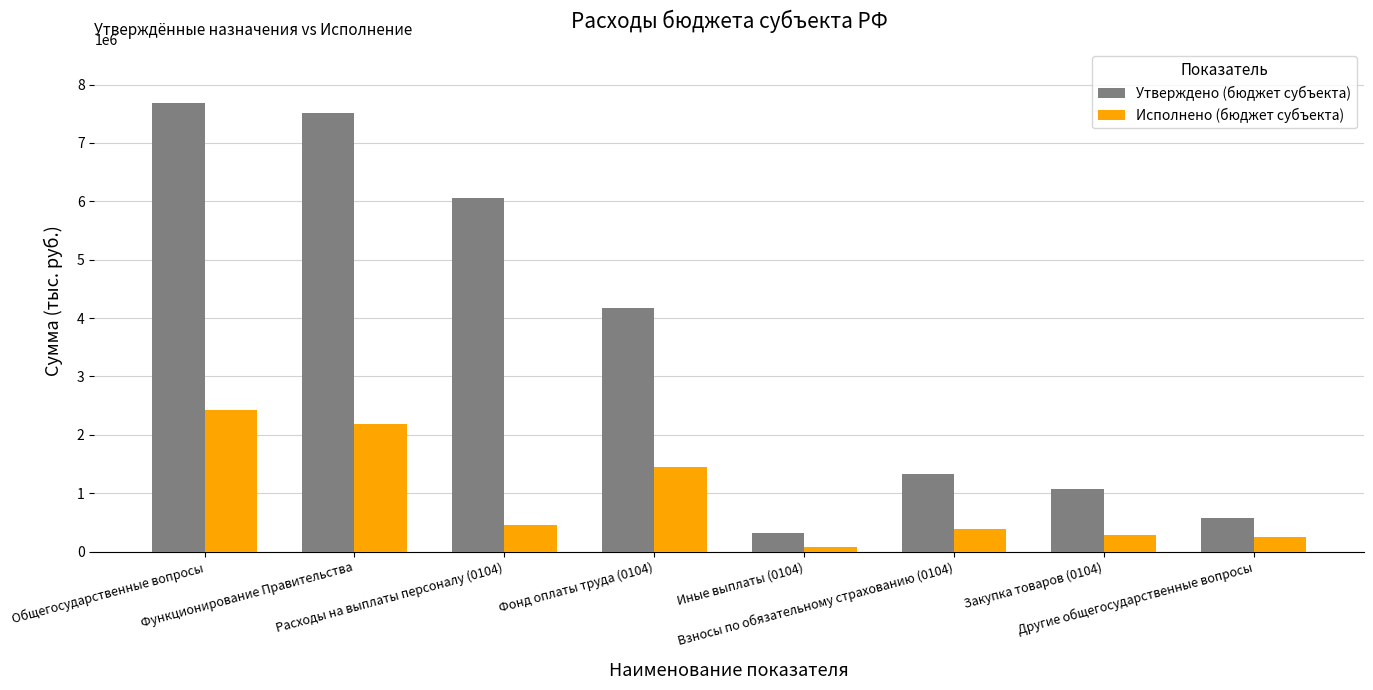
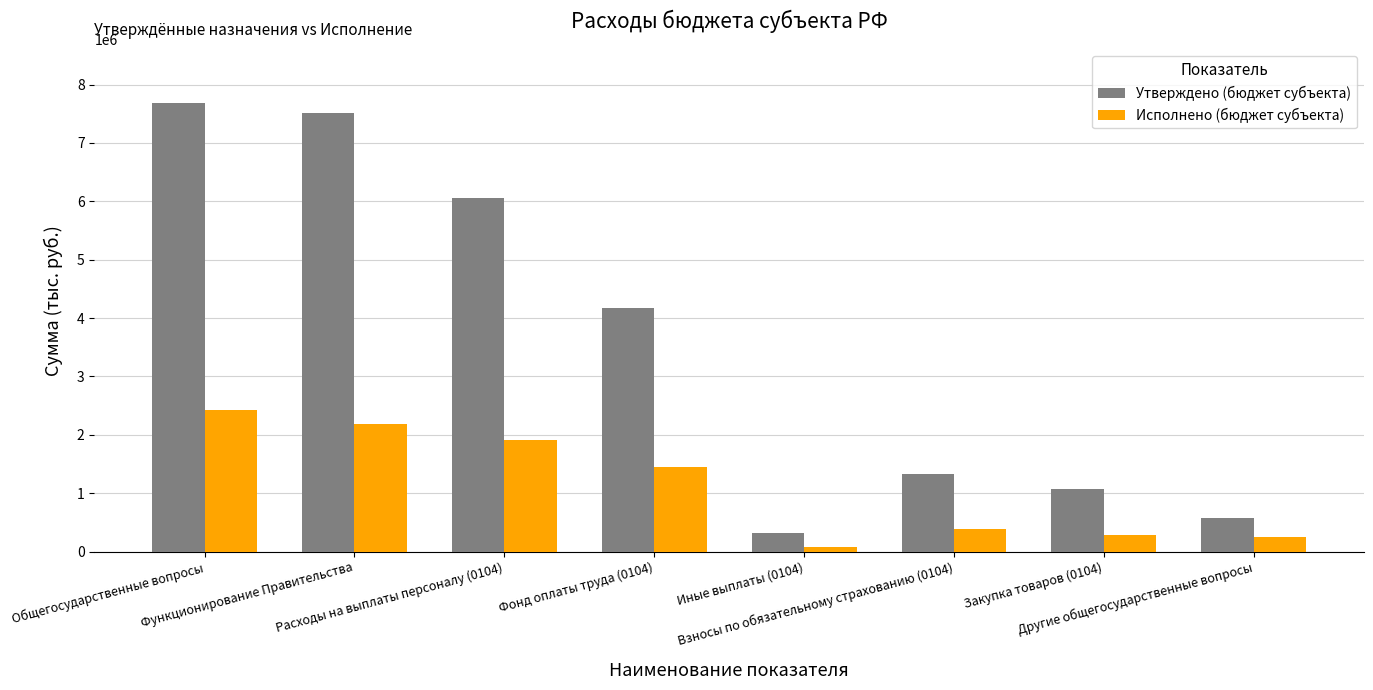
Исполнено (бюджет субъекта), Расходы на выплаты персоналу (0104): 500000 -> 1900000
